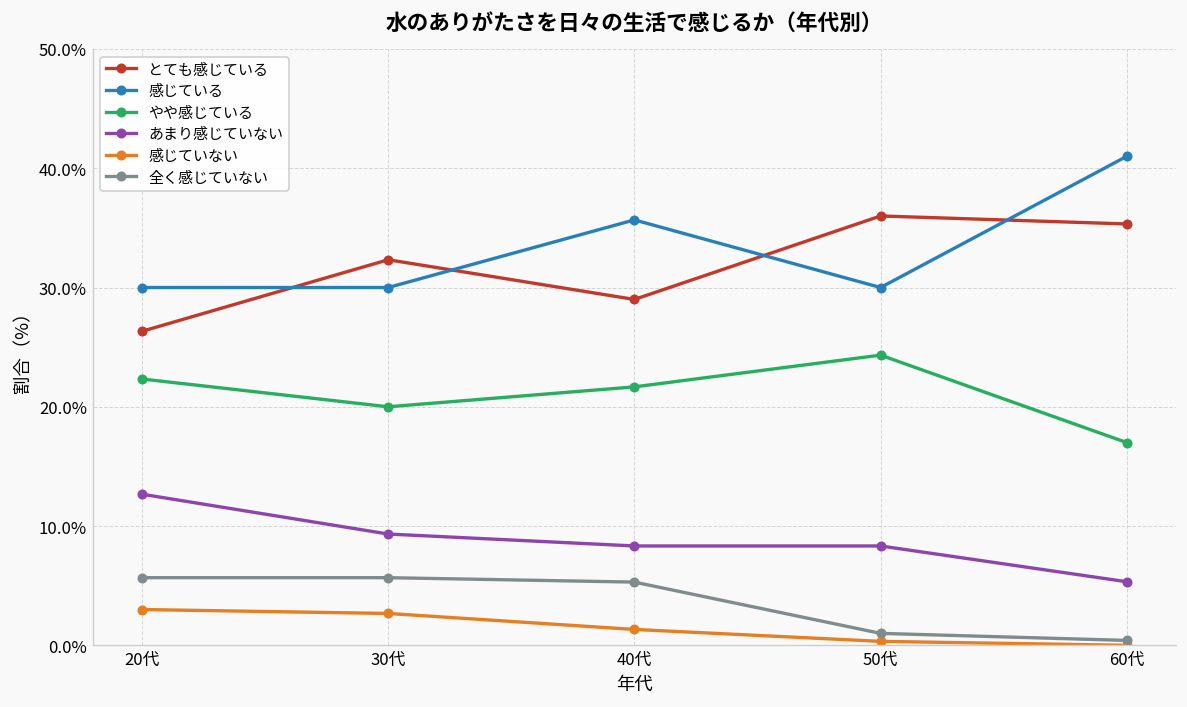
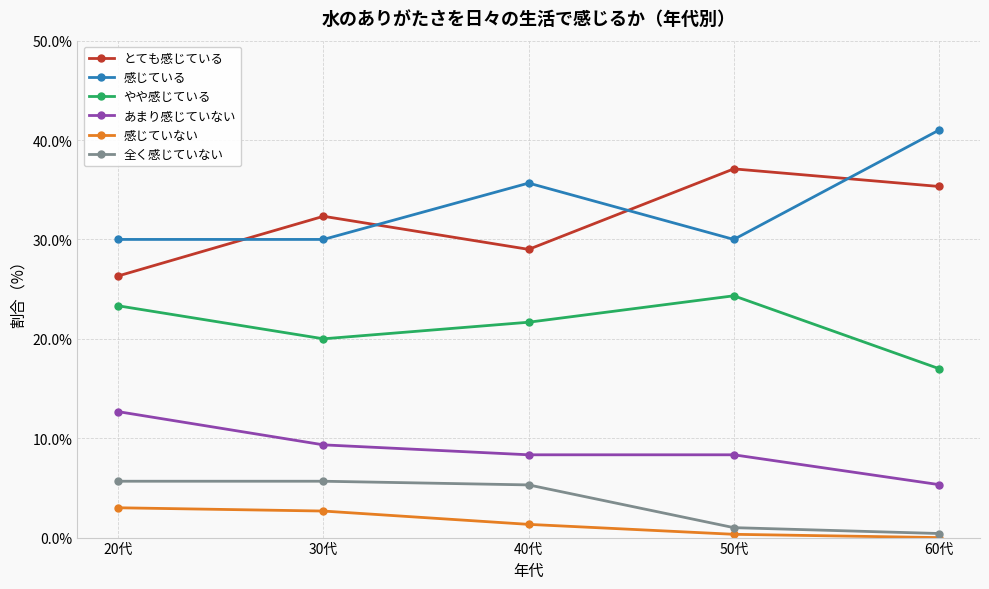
やや感じている, 20代: 22% -> 23%
とても感じている, 50代: 36% -> 37%
